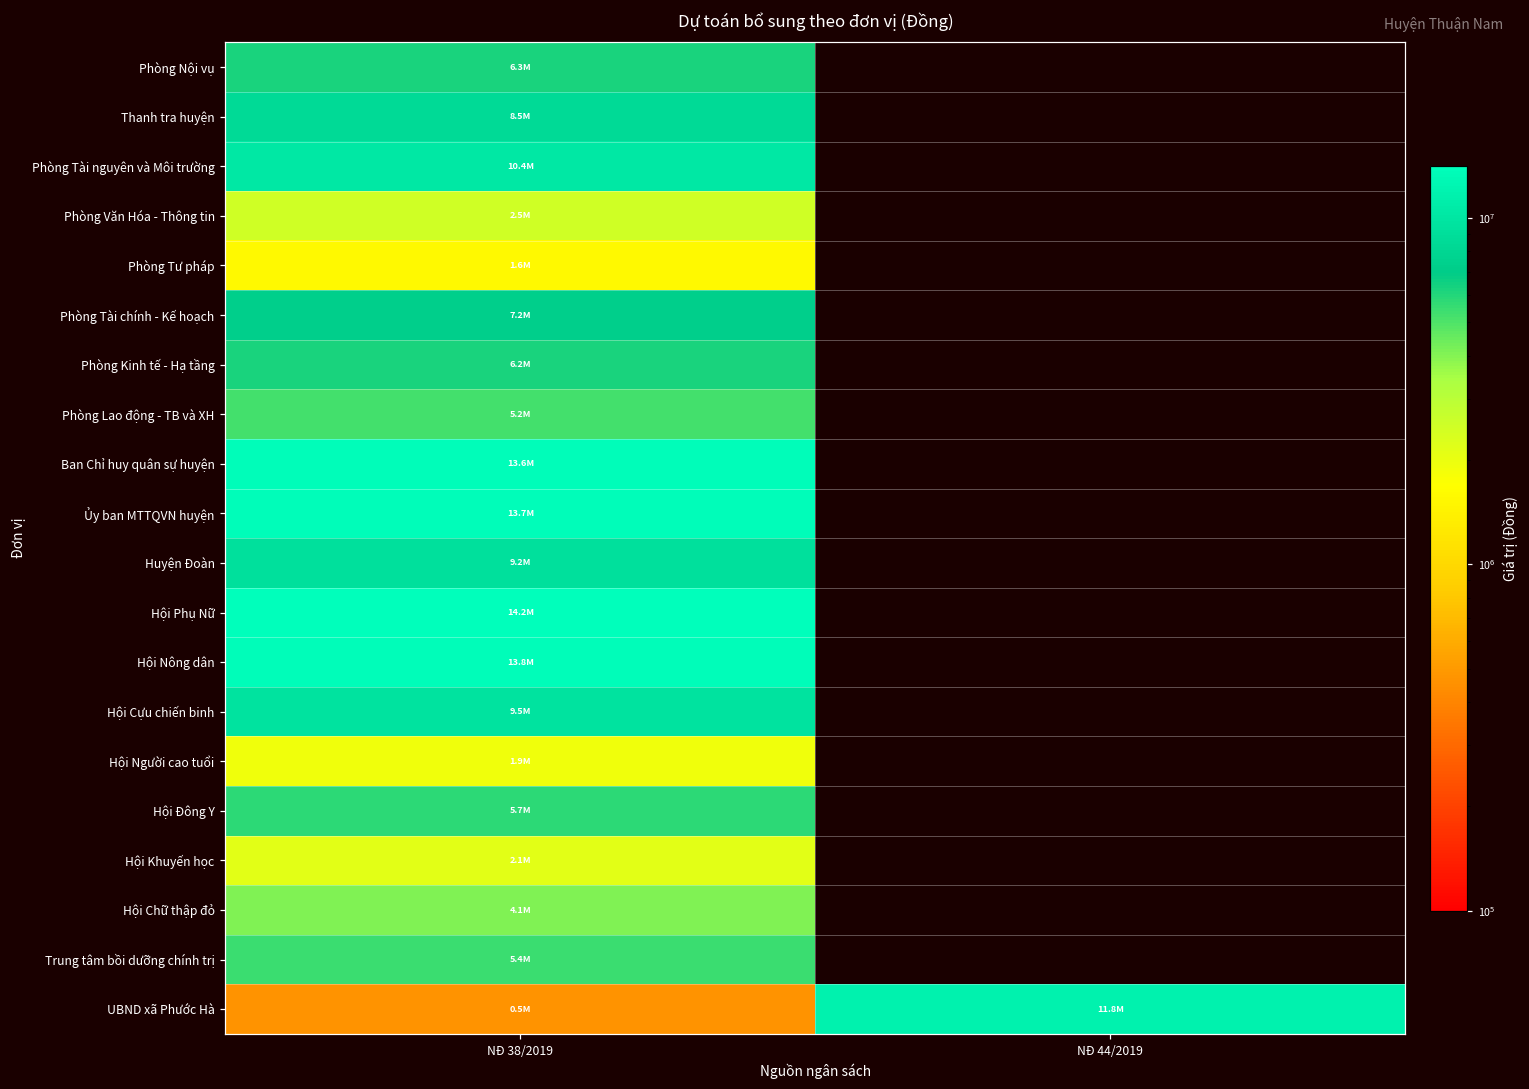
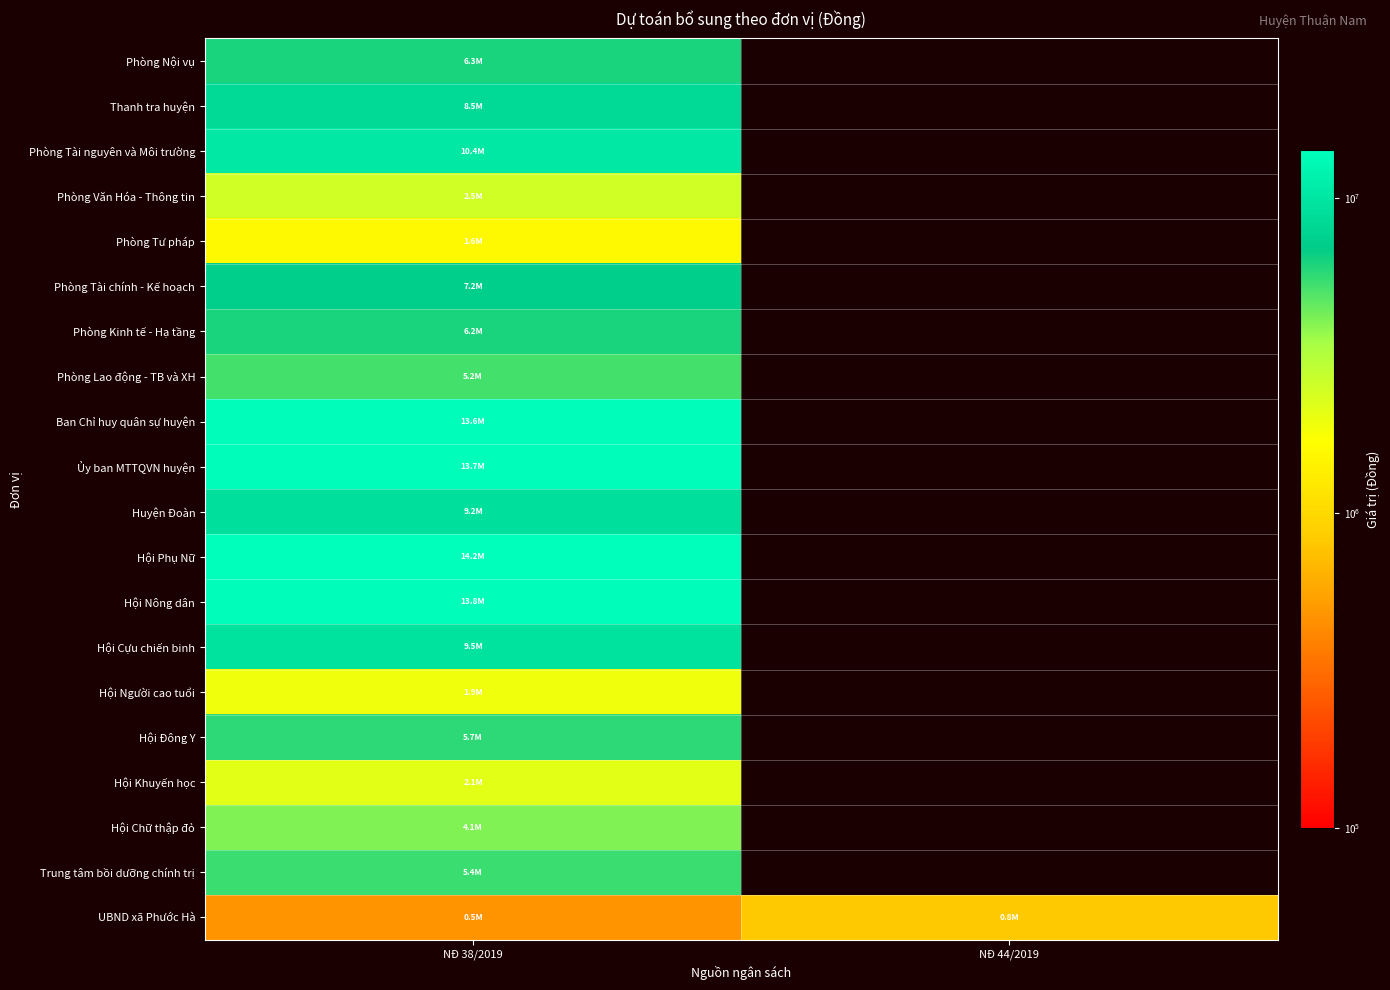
UBND xã Phước Hà, NĐ 44/2019: 11.8M -> 0.8M
